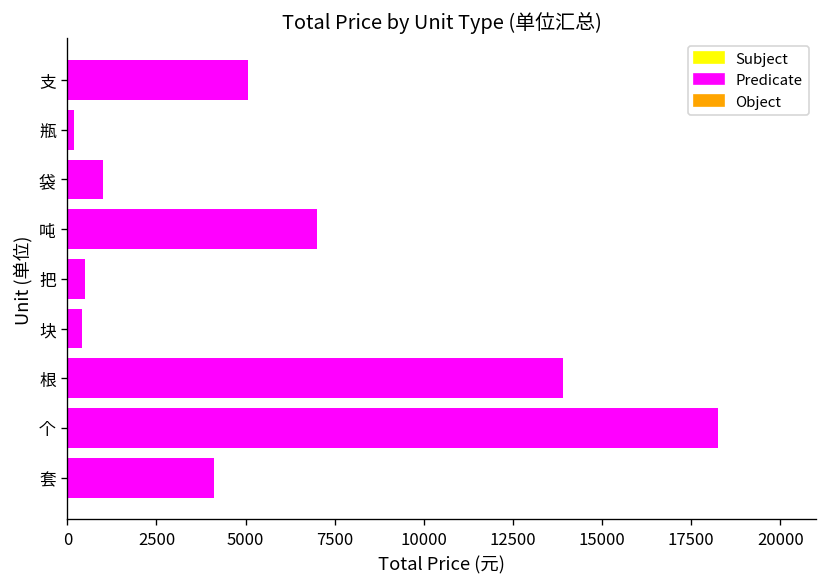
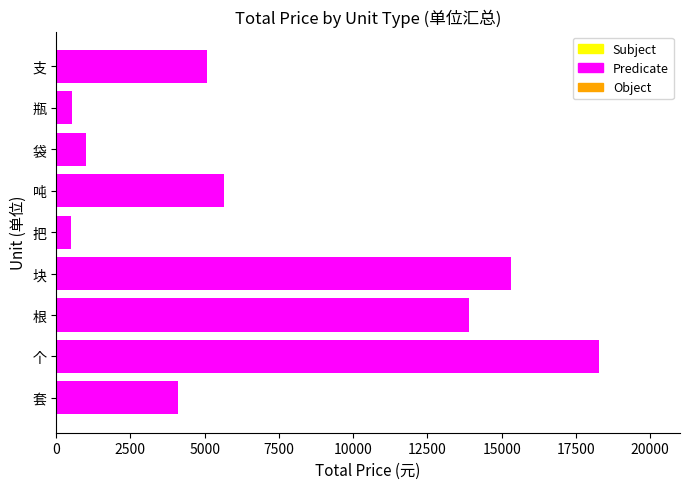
瓶: 200 -> 500
吨: 7000 -> 5700
块: 400 -> 15300
